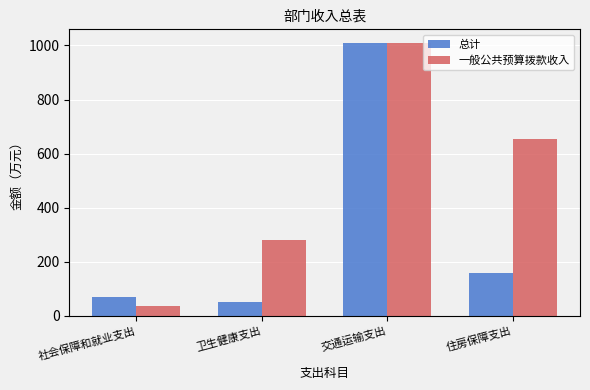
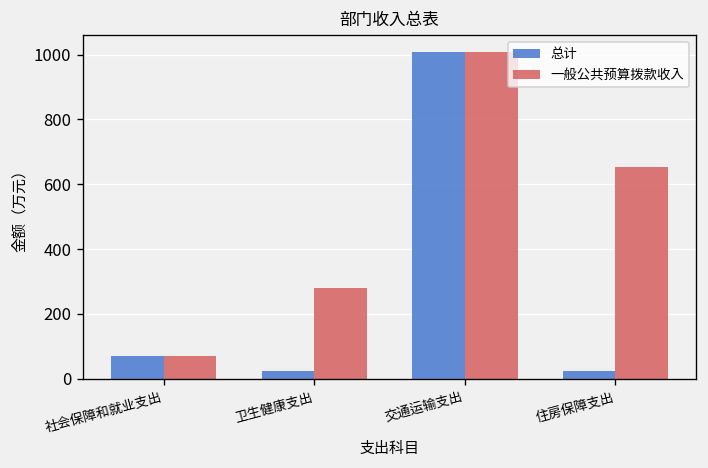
一般公共预算拨款收入, 社会保障和就业支出: 40 -> 70
总计, 卫生健康支出: 50 -> 20
总计, 住房保障支出: 160 -> 20
